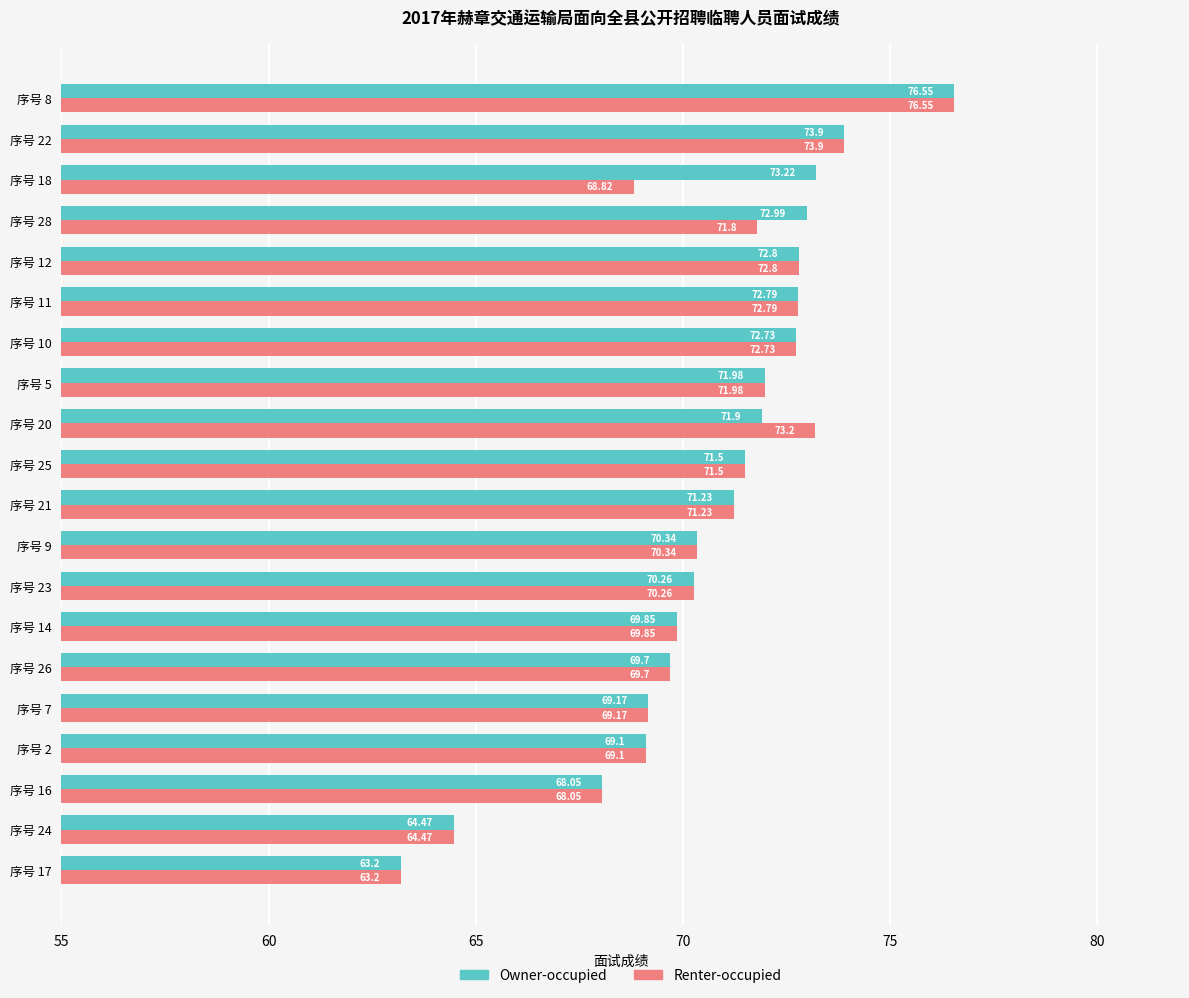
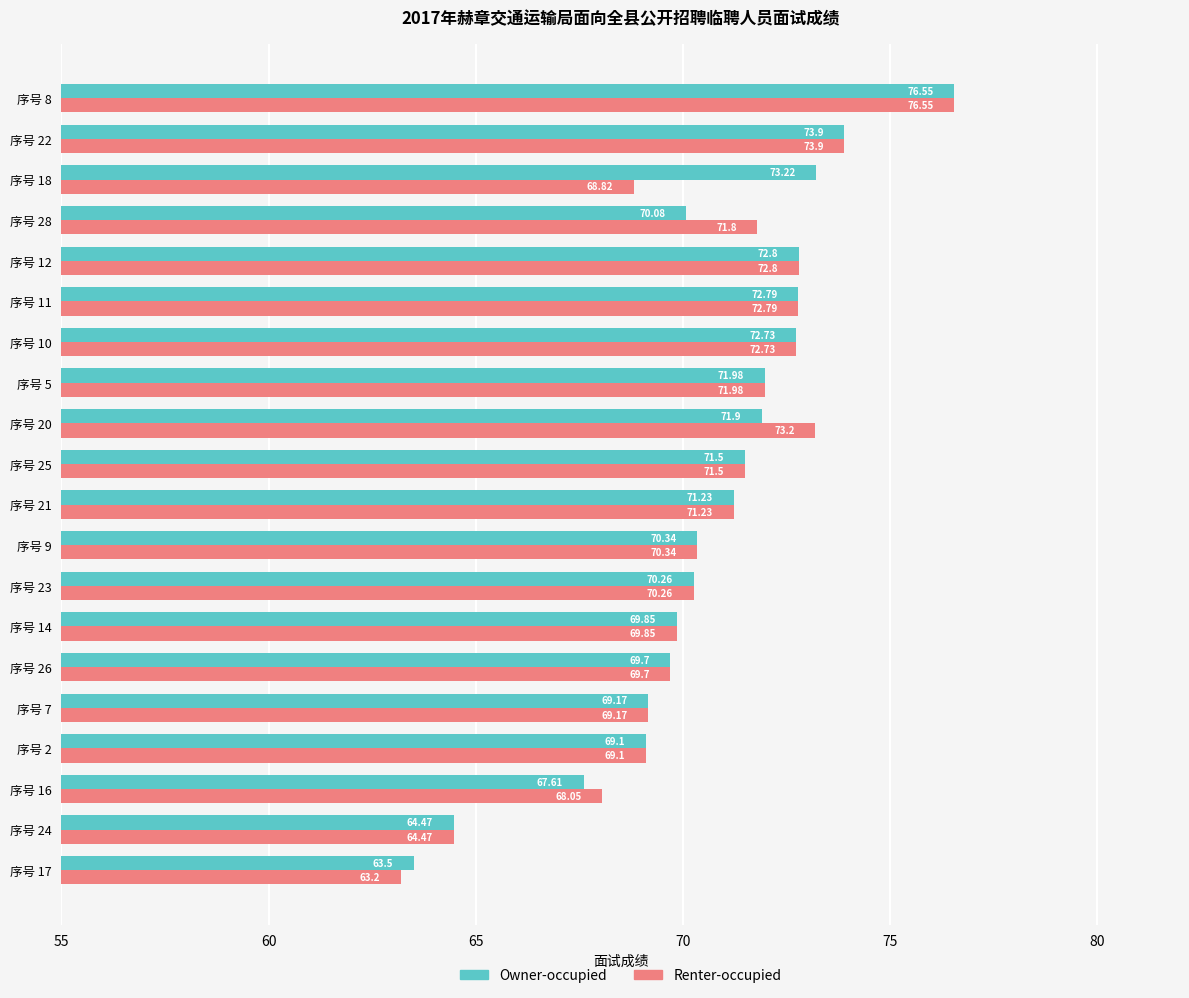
Owner-occupied, 序号 28: 72.99 -> 70.08
Owner-occupied, 序号 16: 68.05 -> 67.61
Owner-occupied, 序号 17: 63.2 -> 63.5
